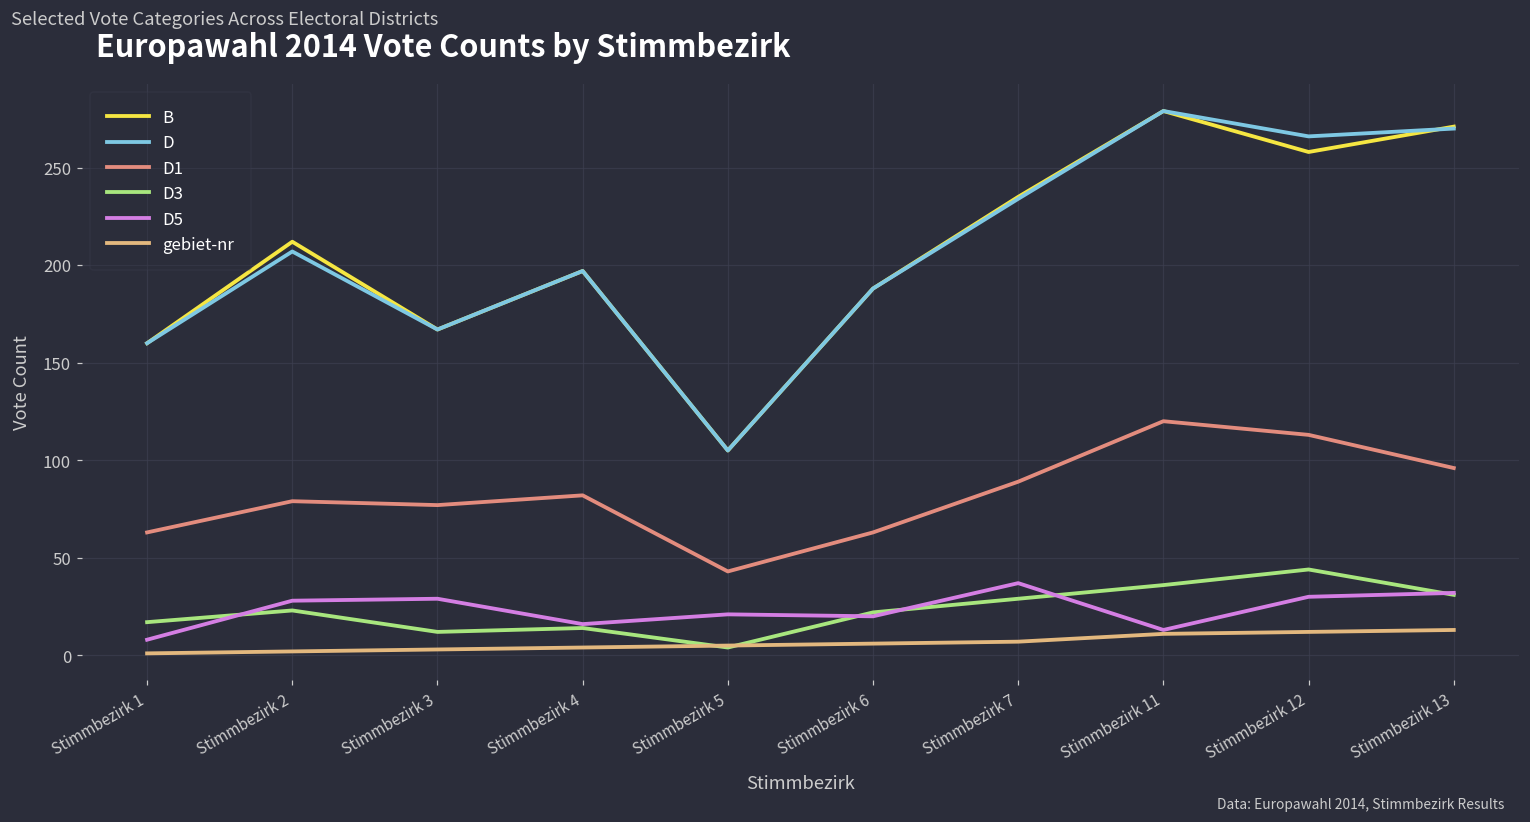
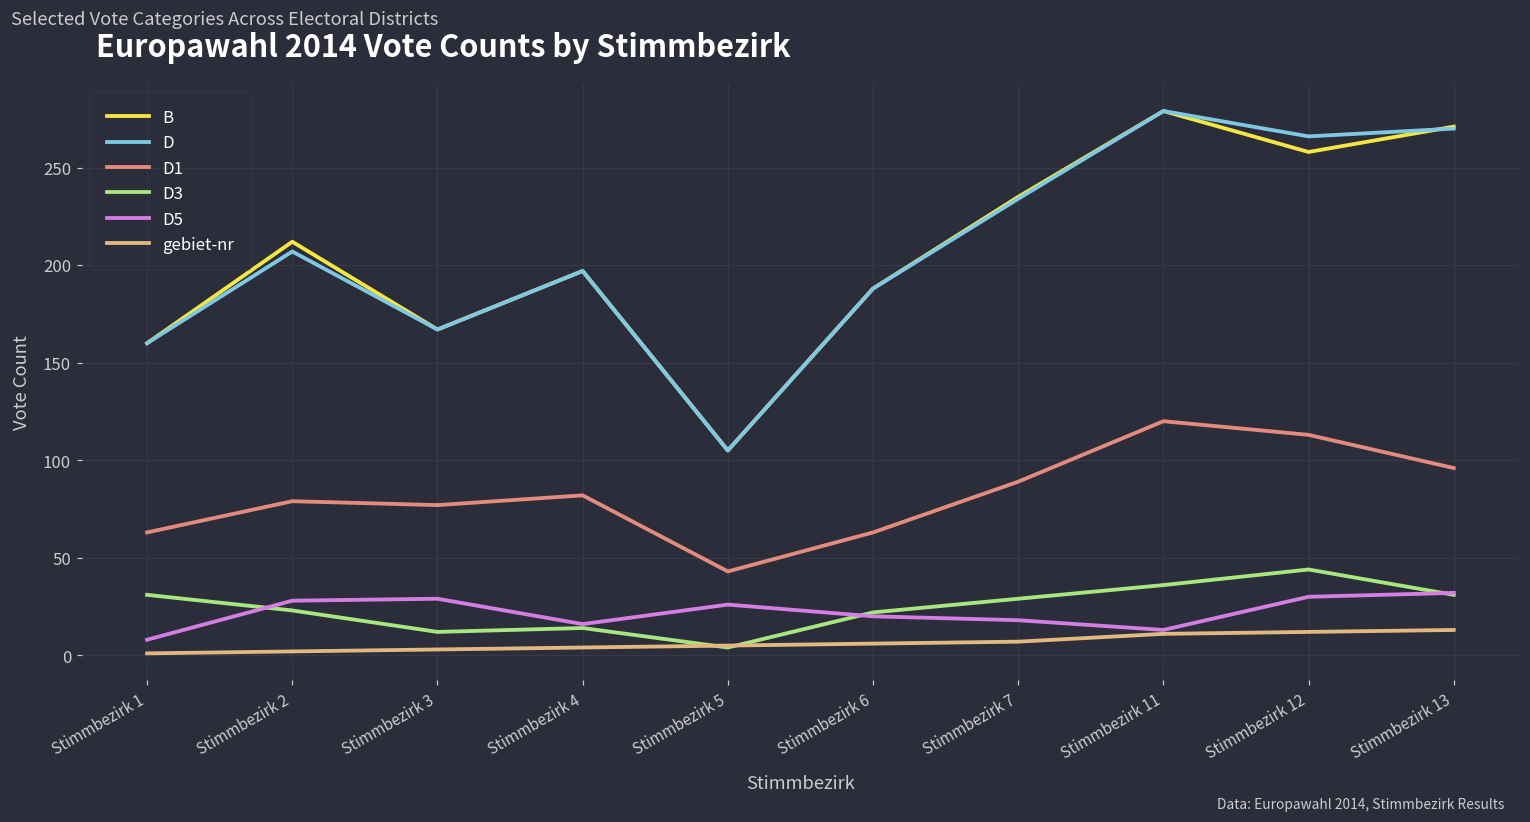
D3, Stimmbezirk 1: 17 -> 31
D5, Stimmbezirk 5: 21 -> 26
D5, Stimmbezirk 7: 37 -> 18
